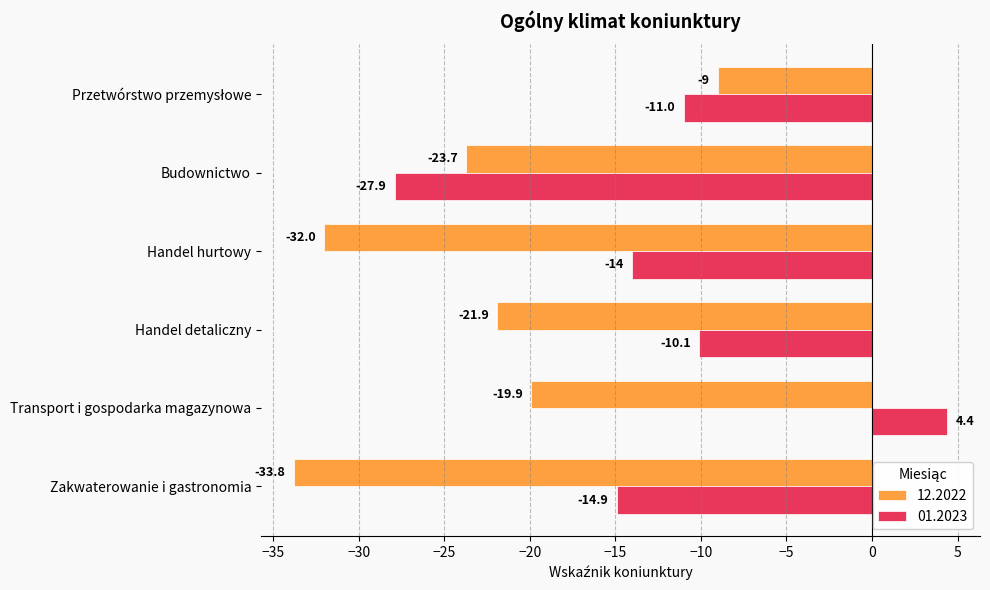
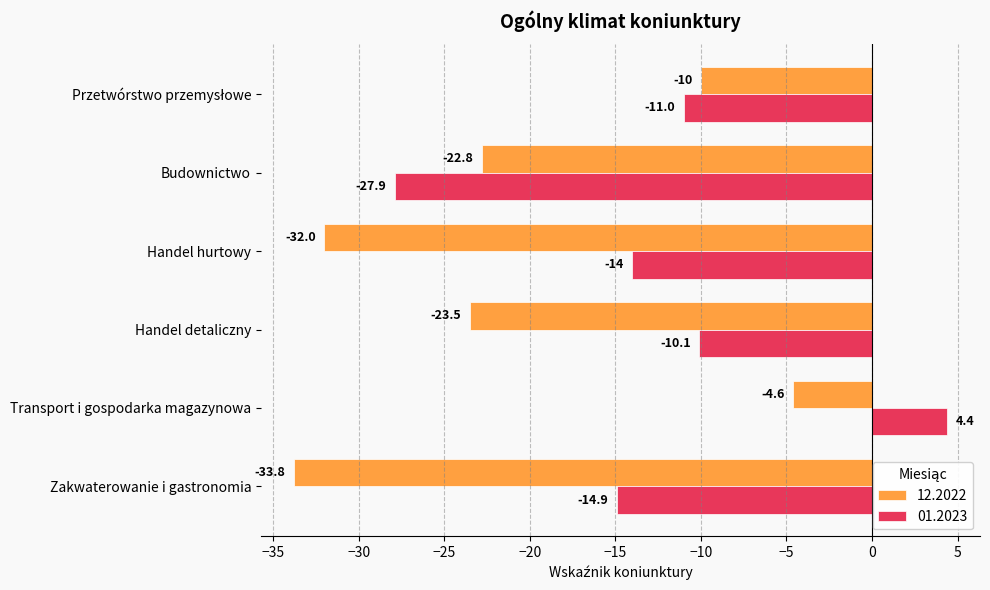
12.2022, Przetwórstwo przemysłowe: -9 -> -10
12.2022, Budownictwo: -23.7 -> -22.8
12.2022, Handel detaliczny: -21.9 -> -23.5
12.2022, Transport i gospodarka magazynowa: -19.9 -> -4.6
